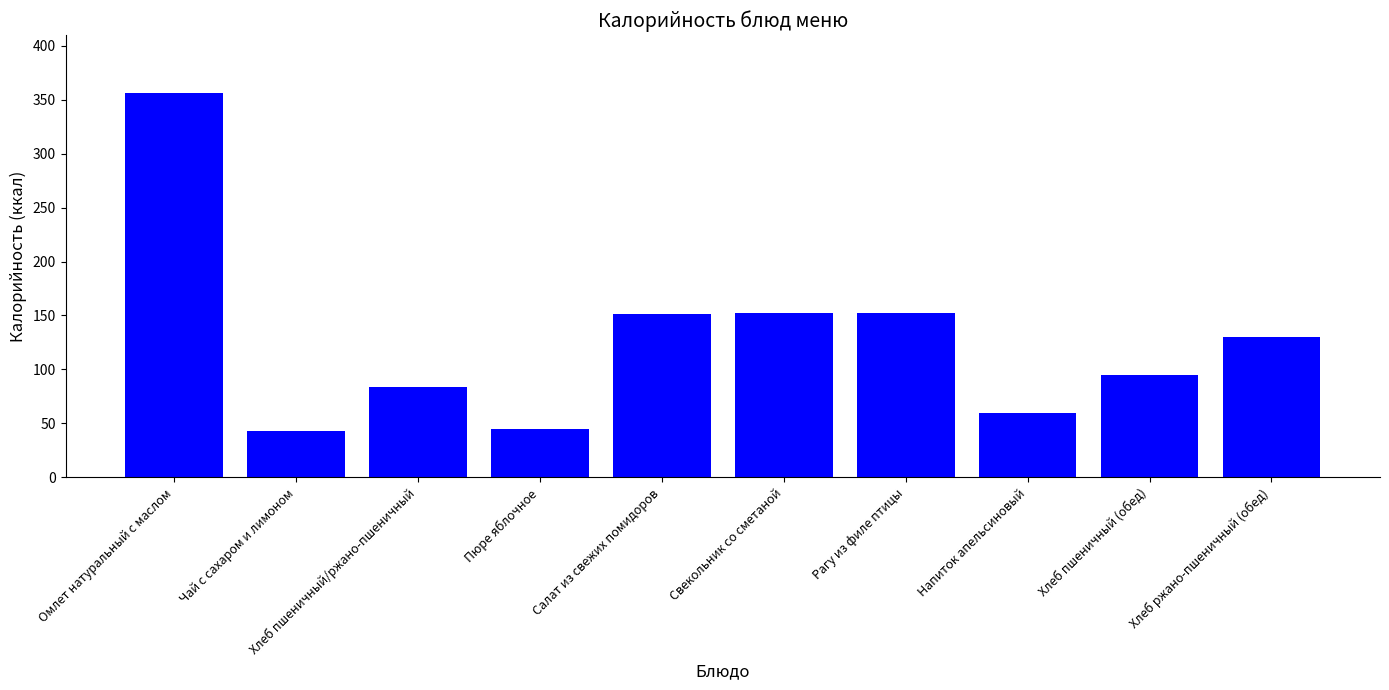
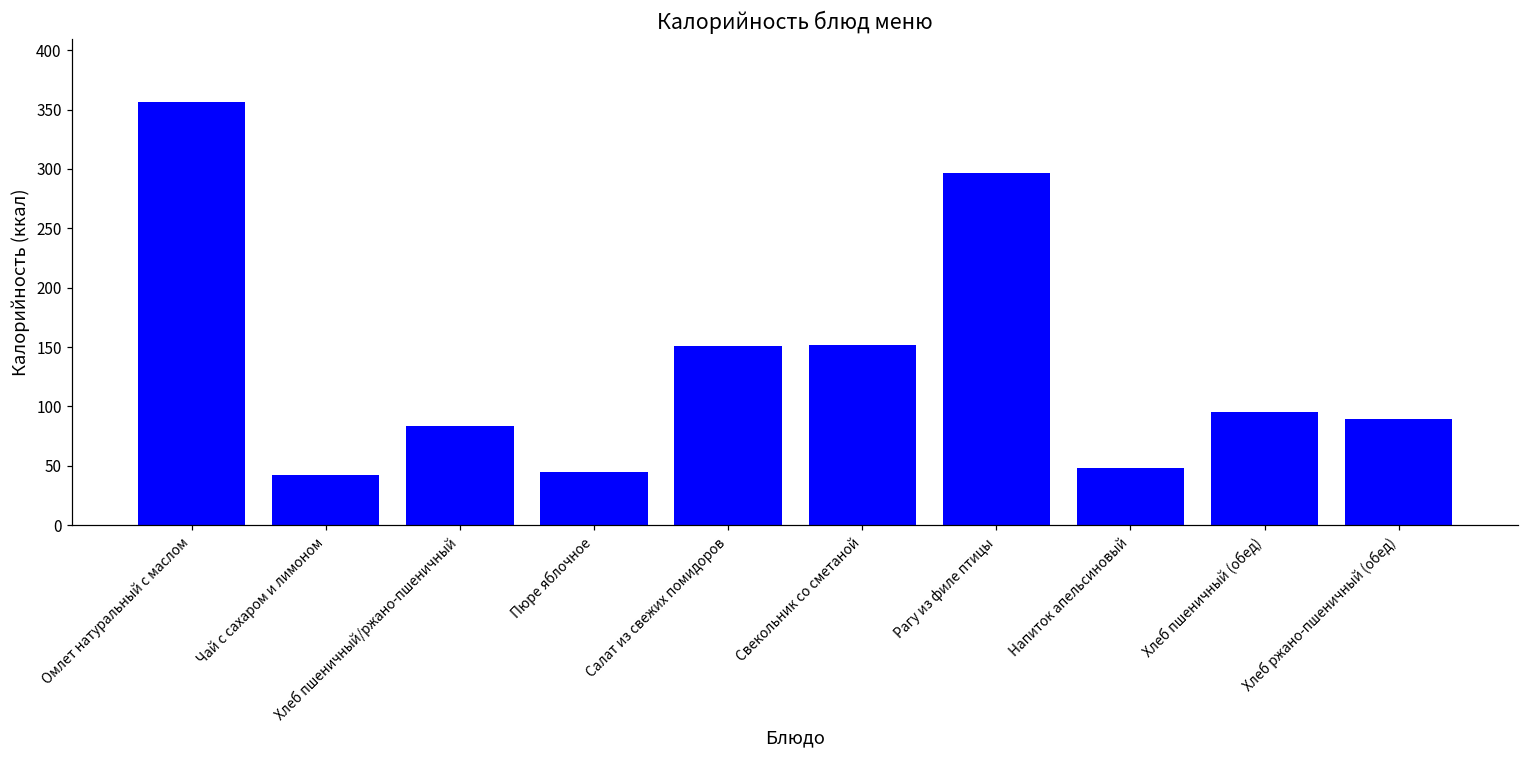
Рагу из филе птицы: 152 -> 297
Напиток апельсиновый: 60 -> 48
Хлеб ржано-пшеничный (обед): 130 -> 90
